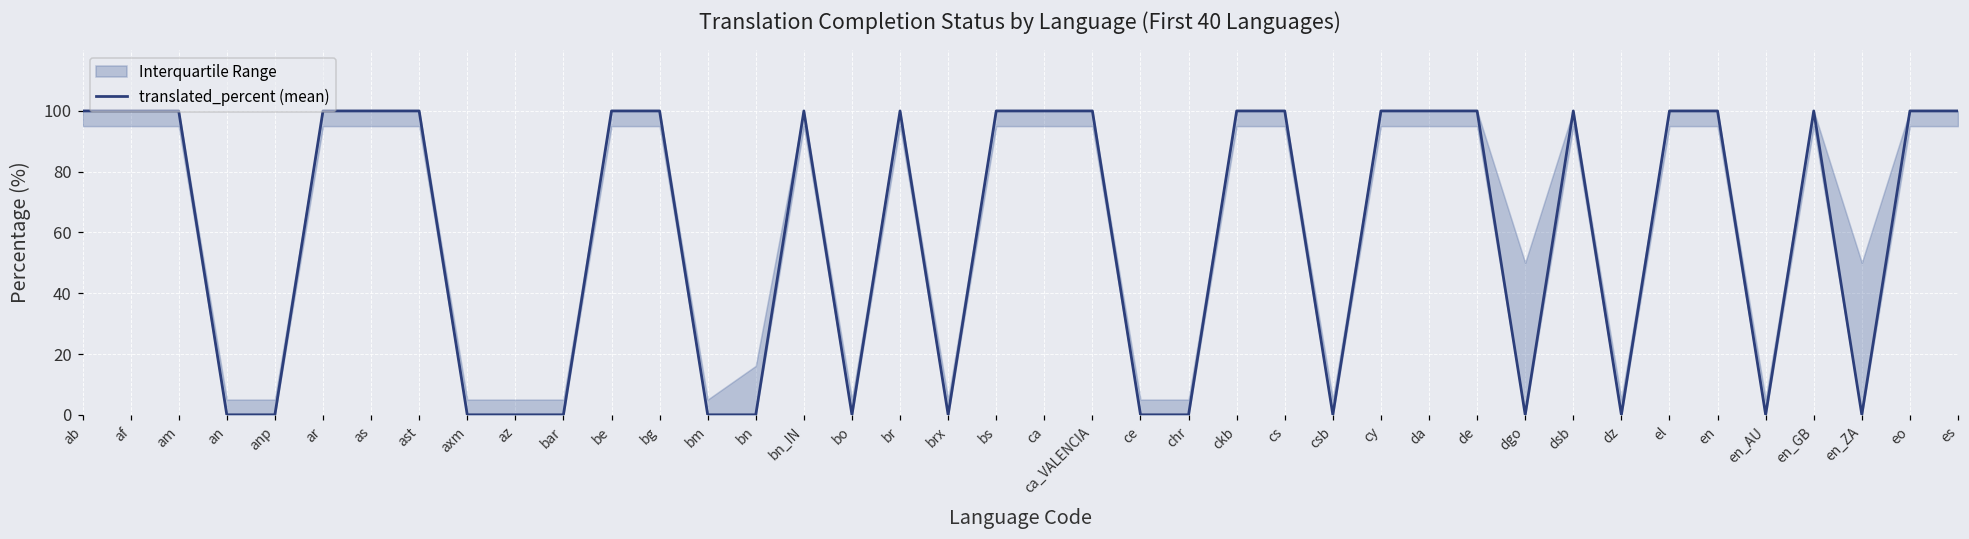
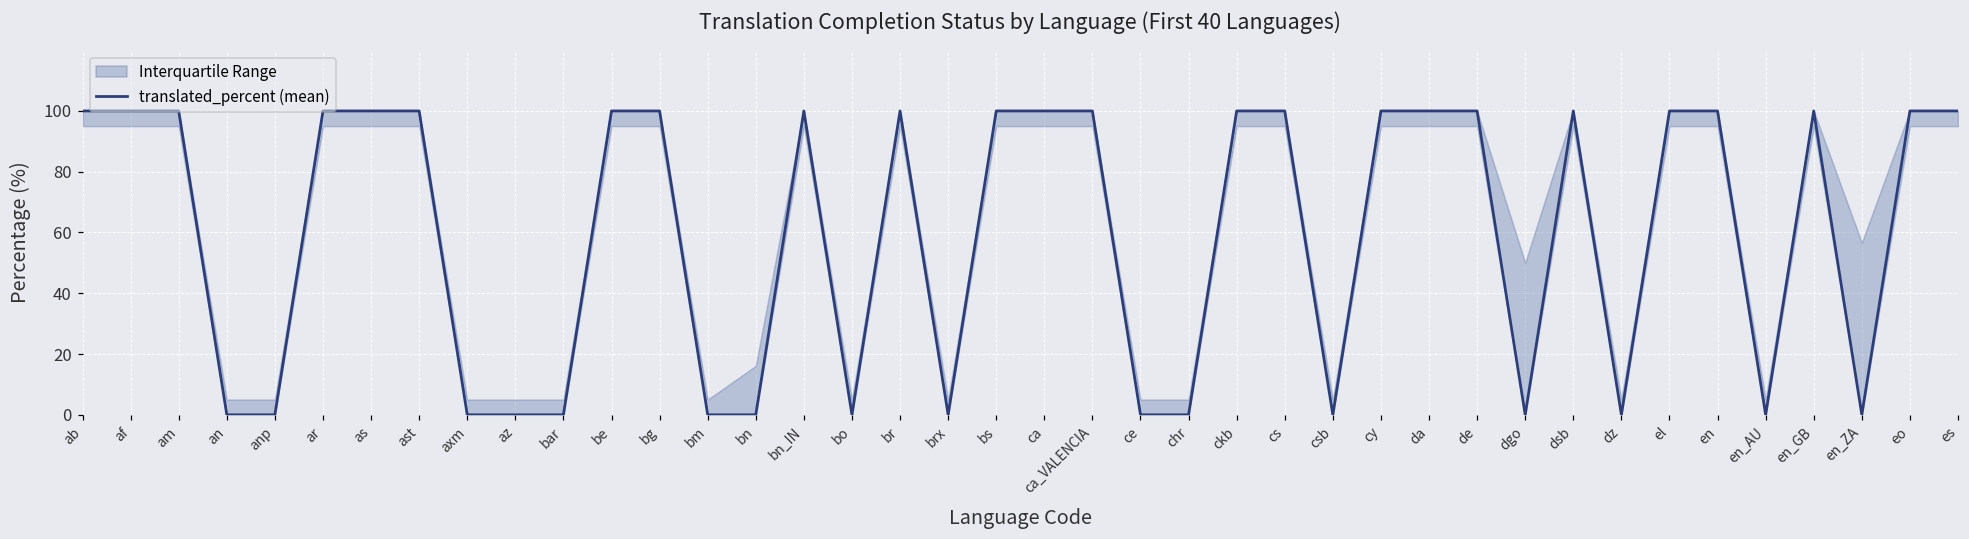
Interquartile Range, en_ZA: 50 -> 57
